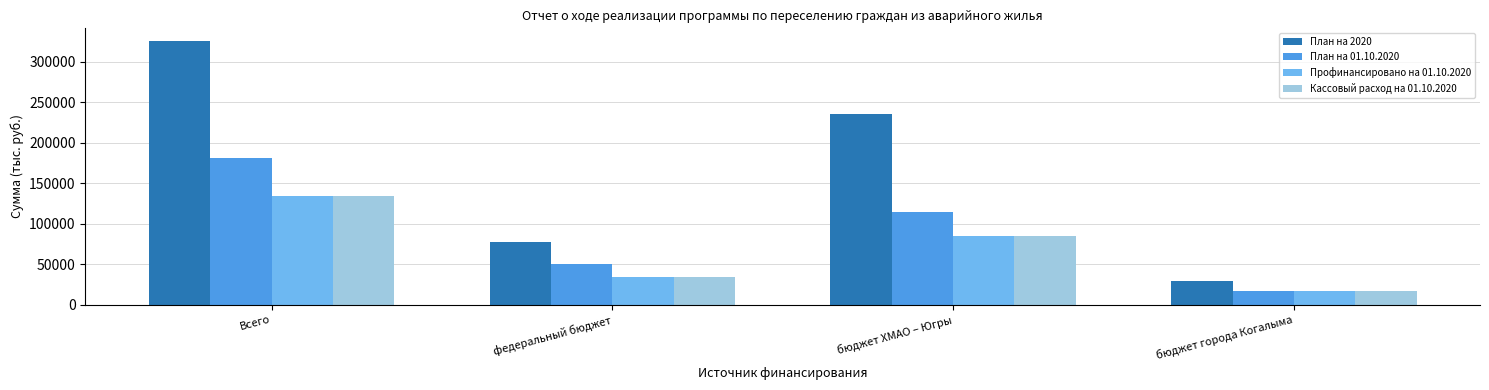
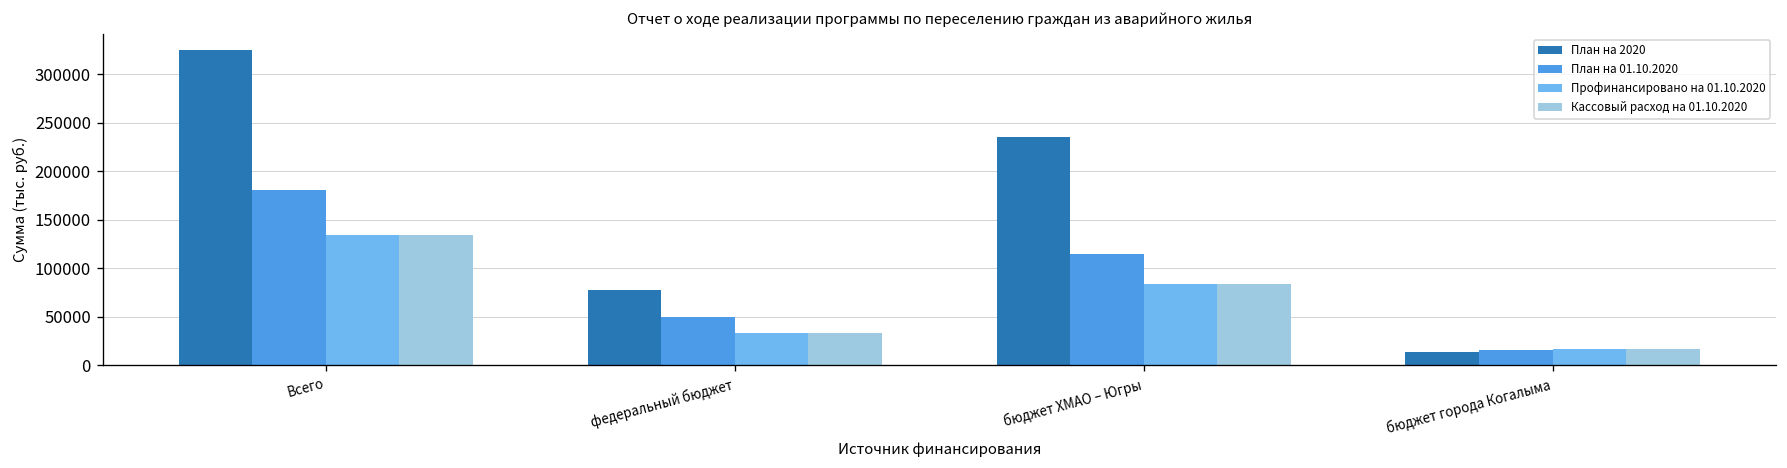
План на 2020, бюджет города Когалыма: 30000 -> 10000
